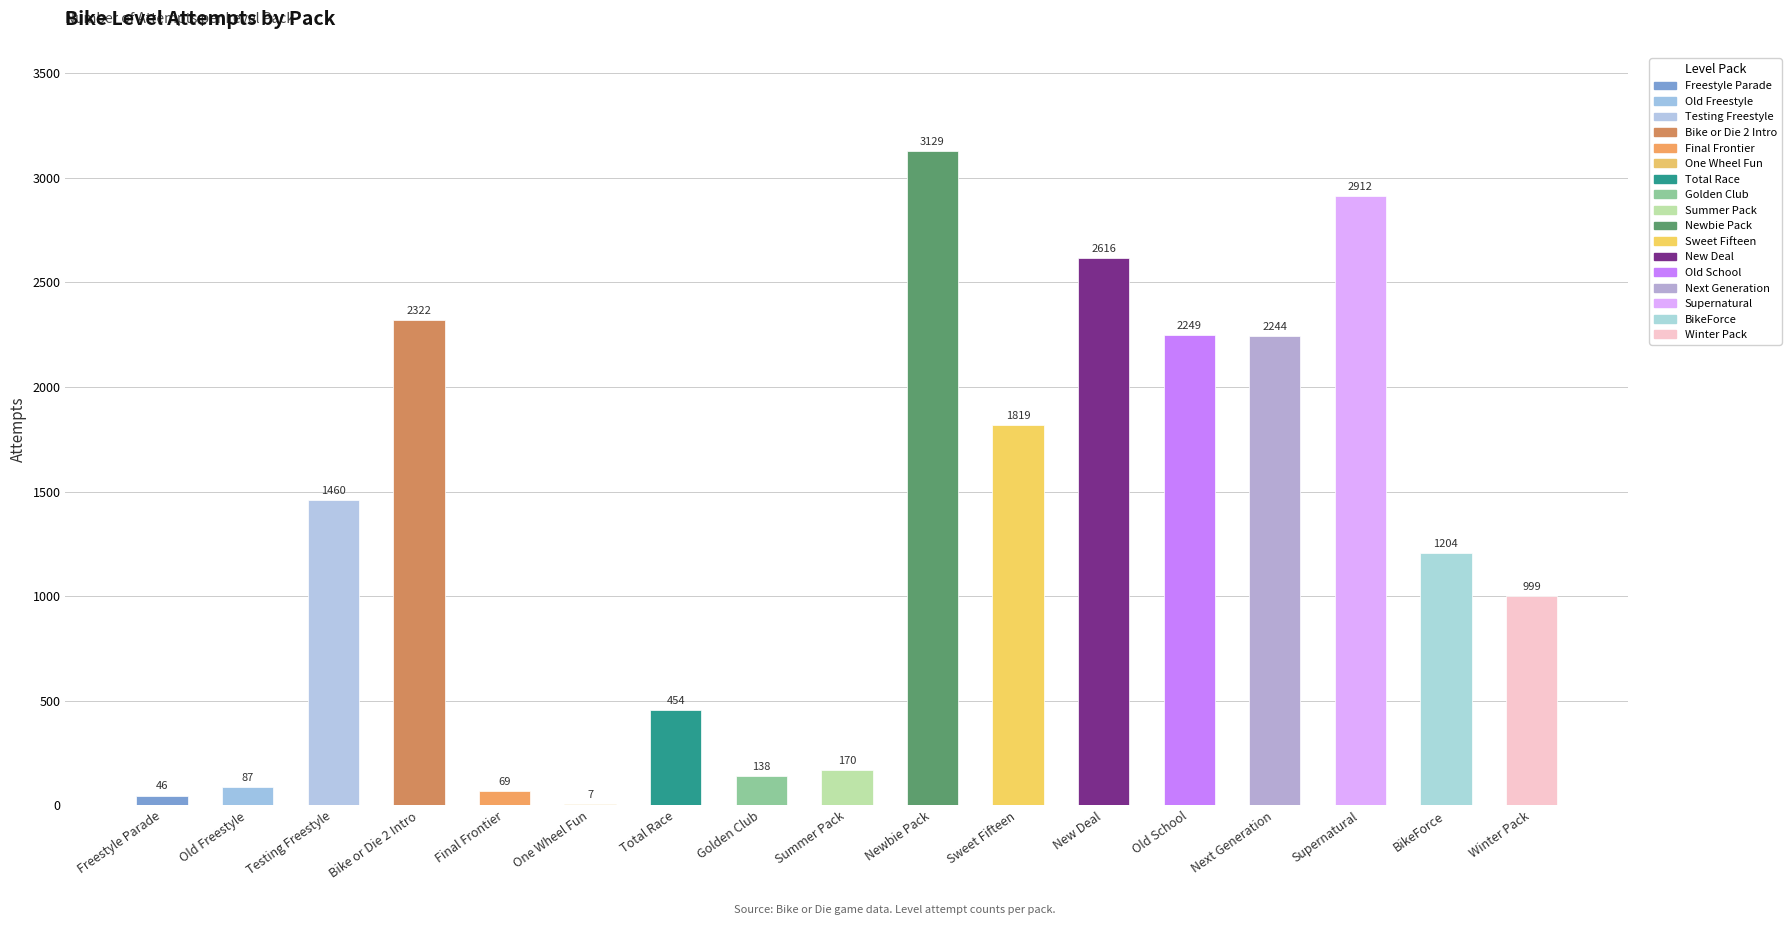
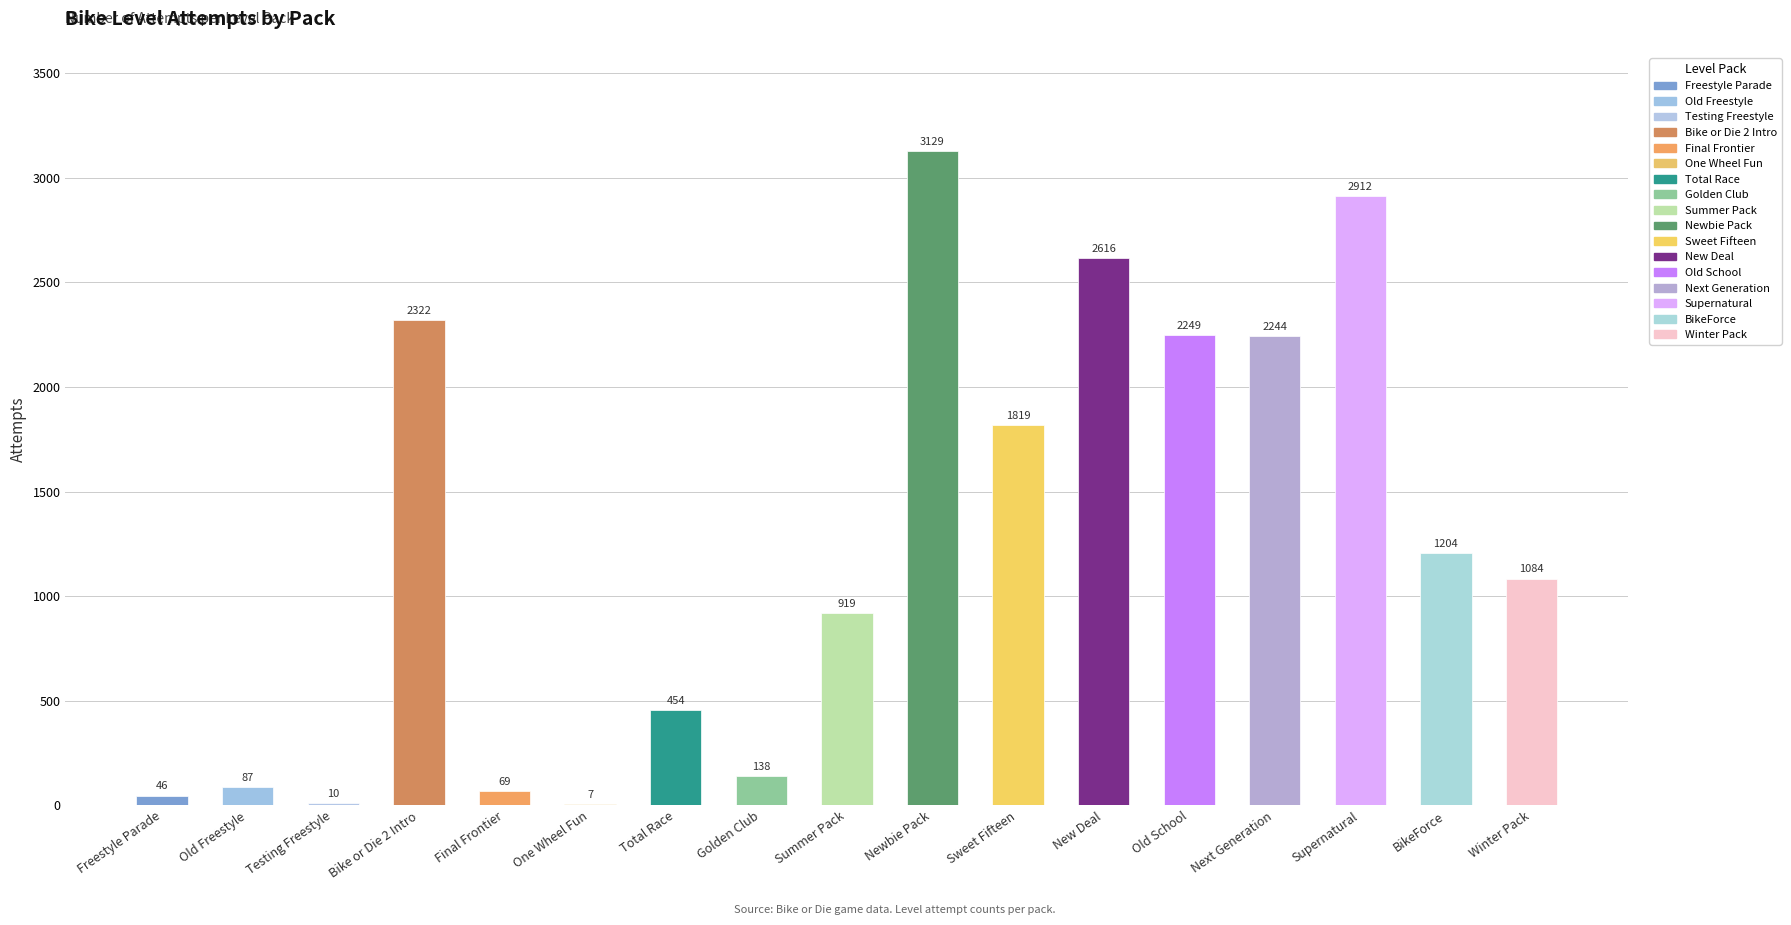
Testing Freestyle: 1460 -> 10
Summer Pack: 170 -> 919
Winter Pack: 999 -> 1084
